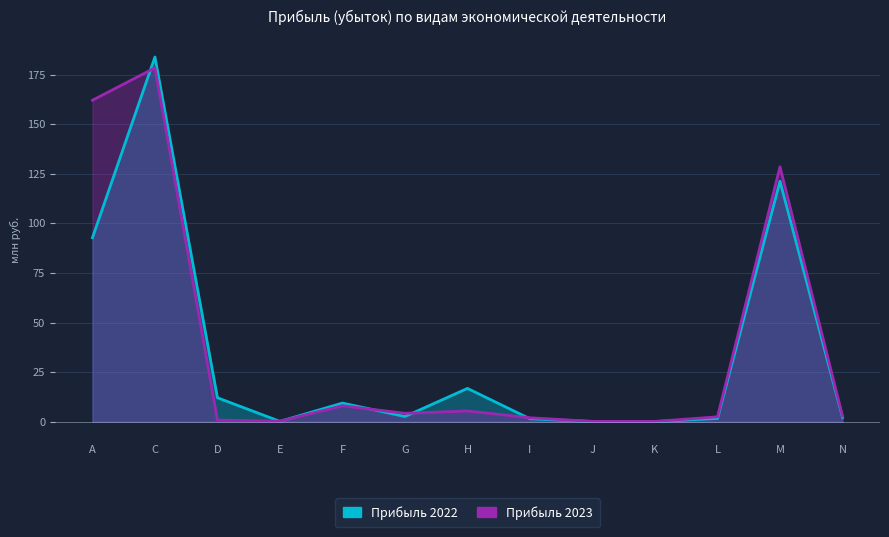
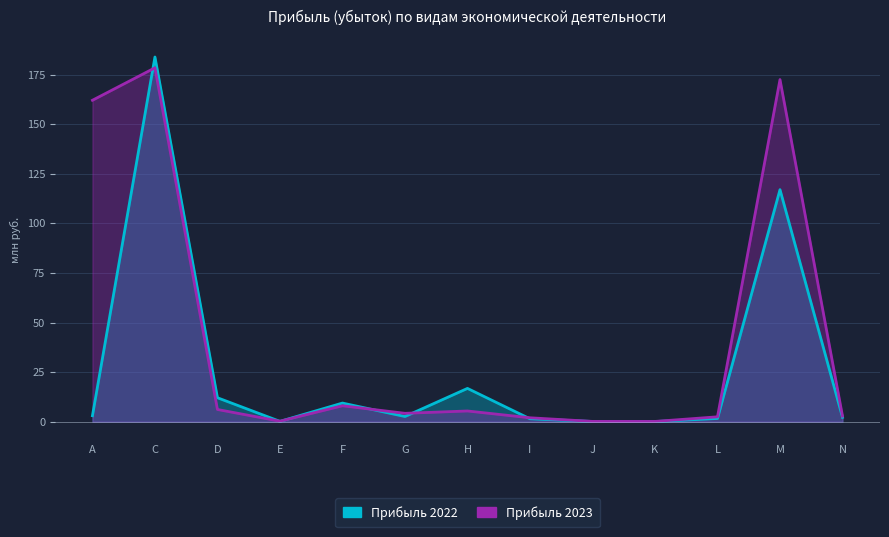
Прибыль 2022, A: 93 -> 3
Прибыль 2023, D: 1 -> 6
Прибыль 2022, M: 121 -> 117
Прибыль 2023, M: 129 -> 173
